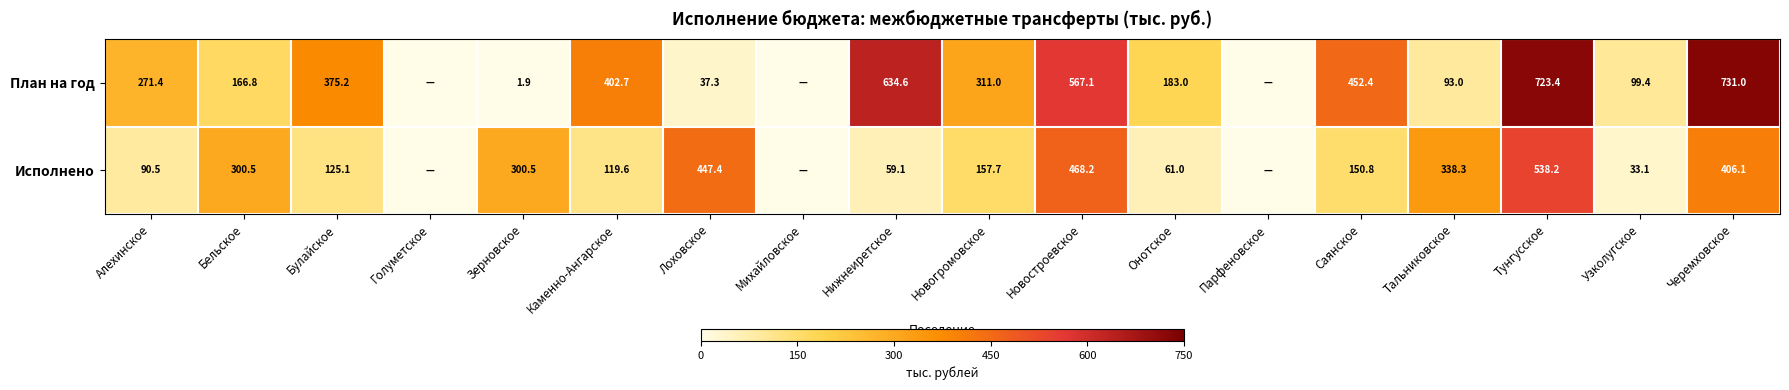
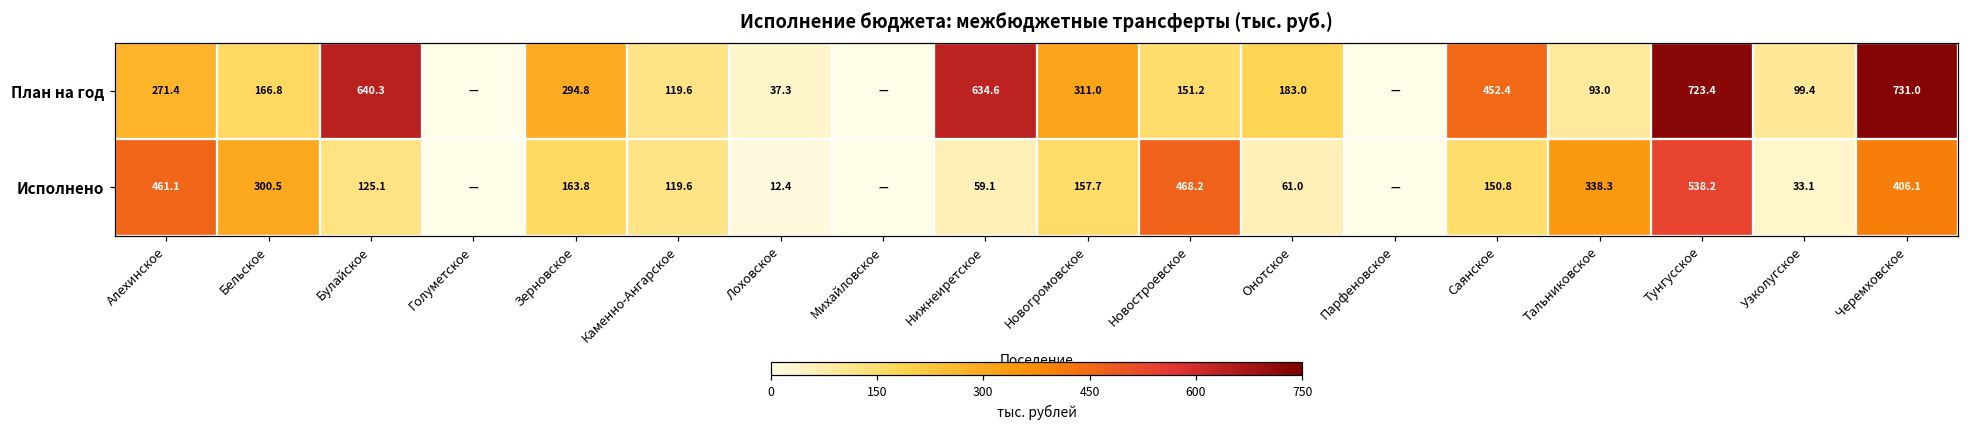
План на год, Булайское: 375.2 -> 640.3
План на год, Зерновское: 1.9 -> 294.8
План на год, Каменно-Ангарское: 402.7 -> 119.6
План на год, Новостроевское: 567.1 -> 151.2
Исполнено, Алехинское: 90.5 -> 461.1
Исполнено, Зерновское: 300.5 -> 163.8
Исполнено, Лоховское: 447.4 -> 12.4
